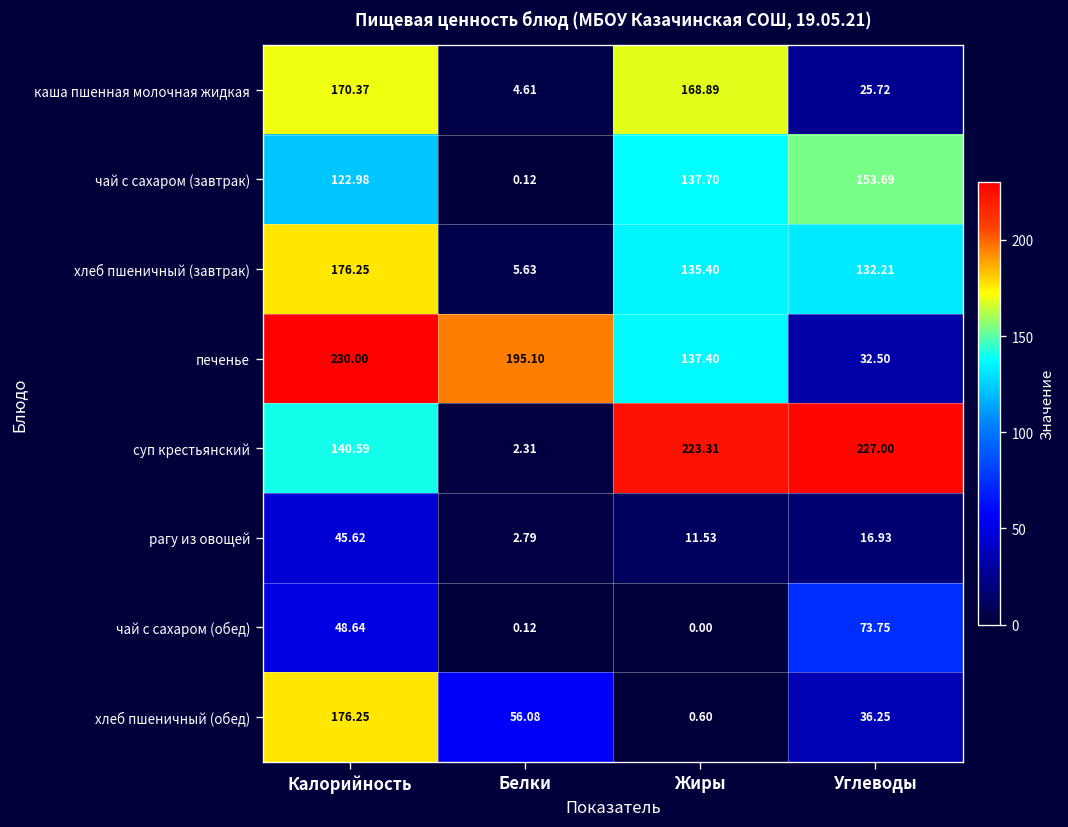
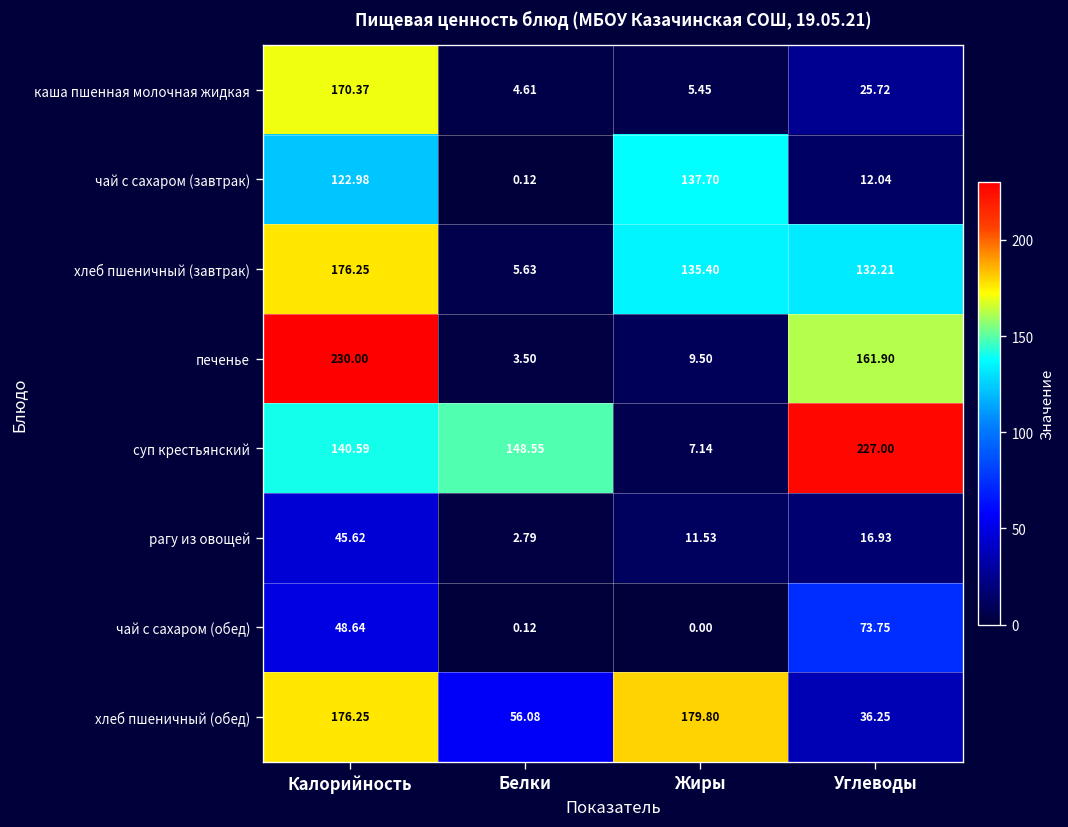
каша пшенная молочная жидкая, Жиры: 168.89 -> 5.45
чай с сахаром (завтрак), Углеводы: 153.69 -> 12.04
печенье, Белки: 195.10 -> 3.50
печенье, Жиры: 137.40 -> 9.50
печенье, Углеводы: 32.50 -> 161.90
суп крестьянский, Белки: 2.31 -> 148.55
суп крестьянский, Жиры: 223.31 -> 7.14
хлеб пшеничный (обед), Жиры: 0.60 -> 179.80
